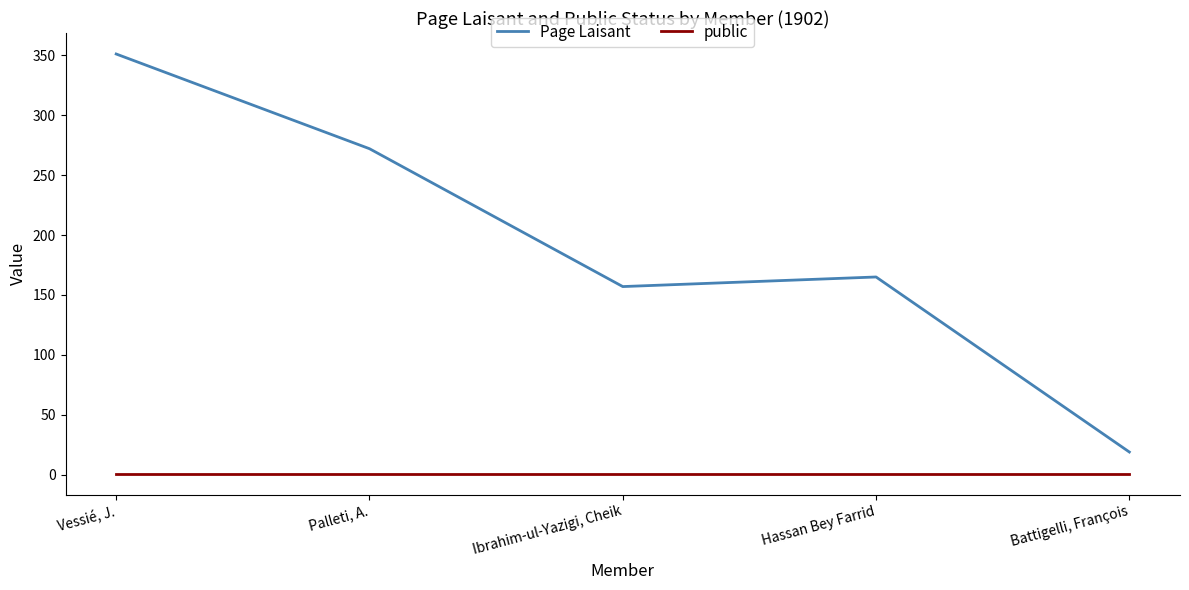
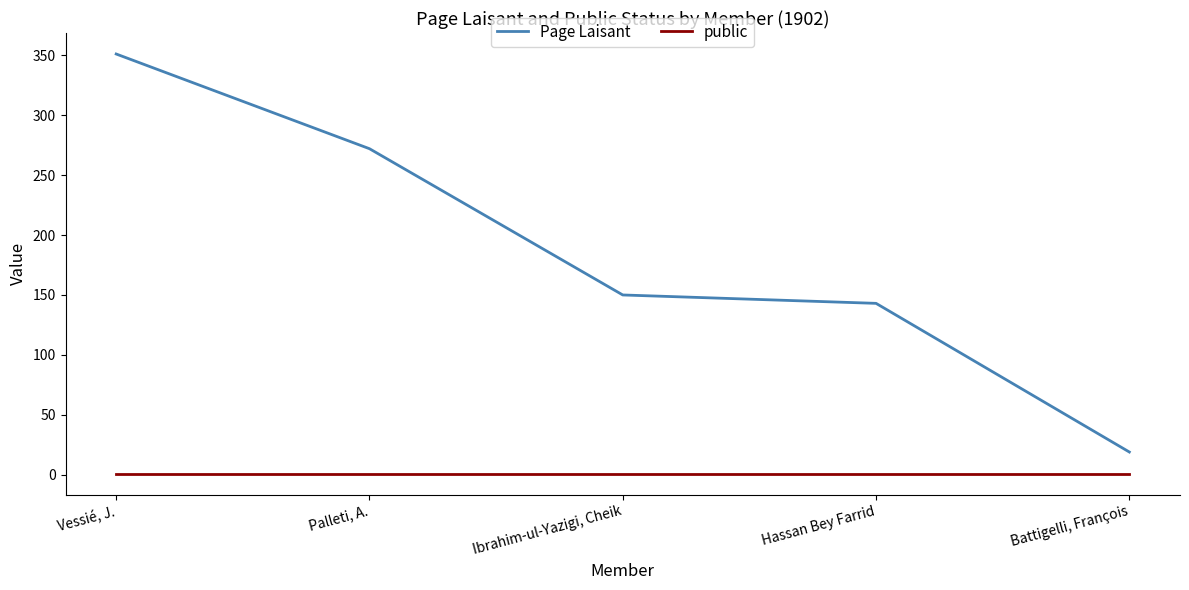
Page Laisant, Ibrahim-ul-Yazigi, Cheik: 157 -> 150
Page Laisant, Hassan Bey Farrid: 165 -> 143
